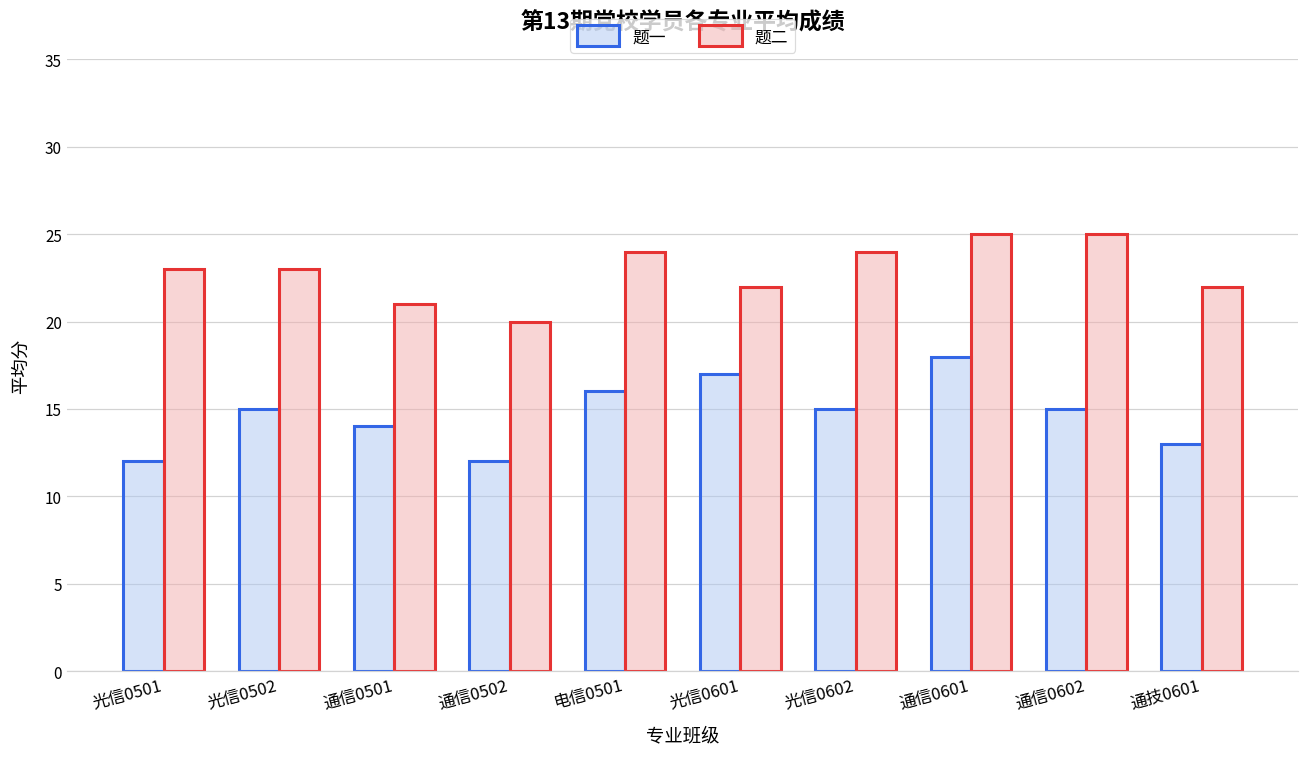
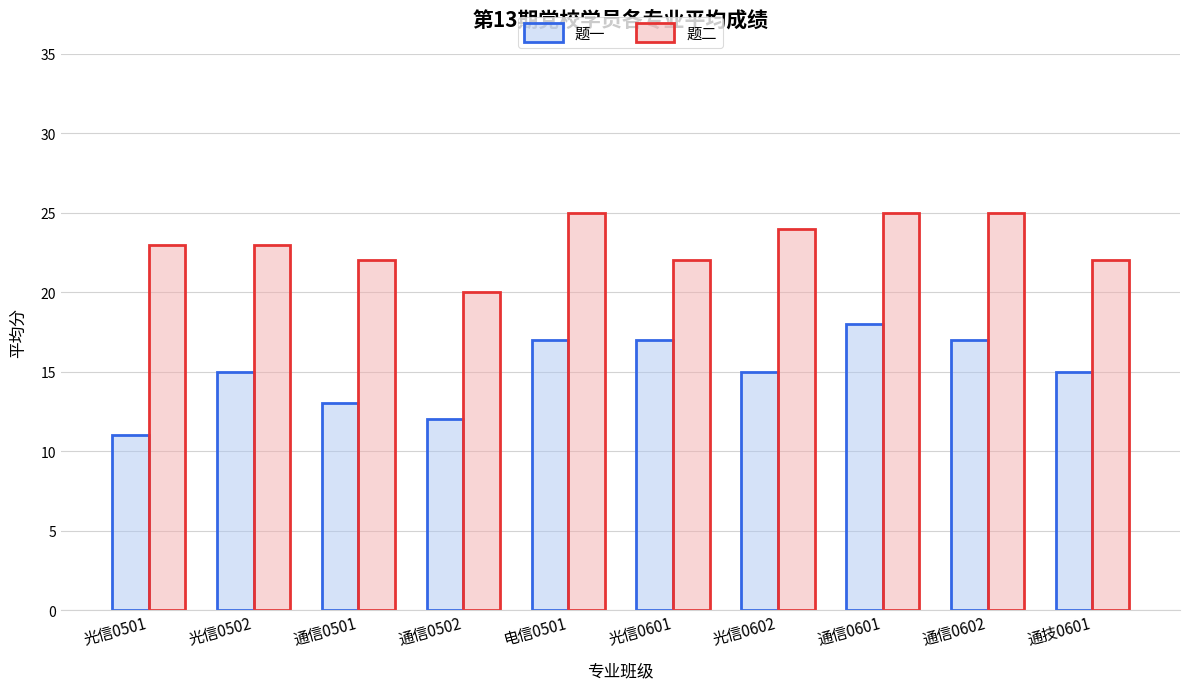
题一, 光信0501: 12 -> 11
题一, 通信0501: 14 -> 13
题二, 通信0501: 21 -> 22
题一, 电信0501: 16 -> 17
题二, 电信0501: 24 -> 25
题一, 通信0602: 15 -> 17
题一, 通技0601: 13 -> 15
